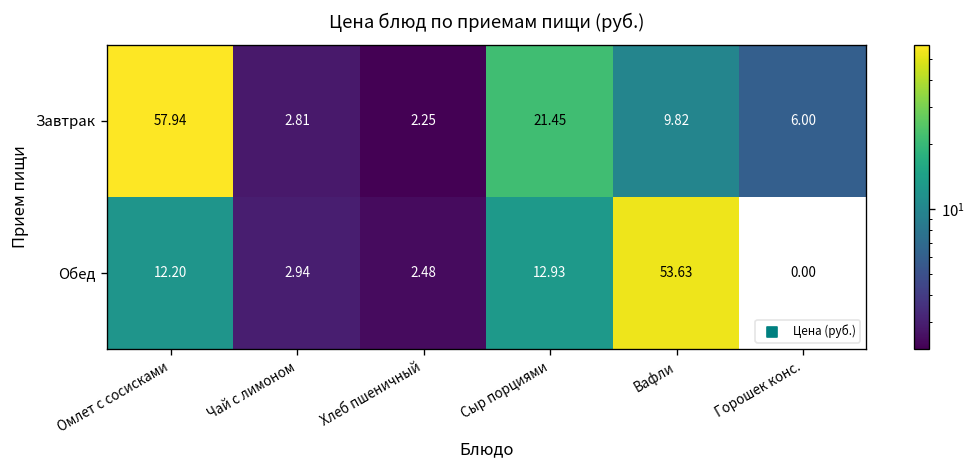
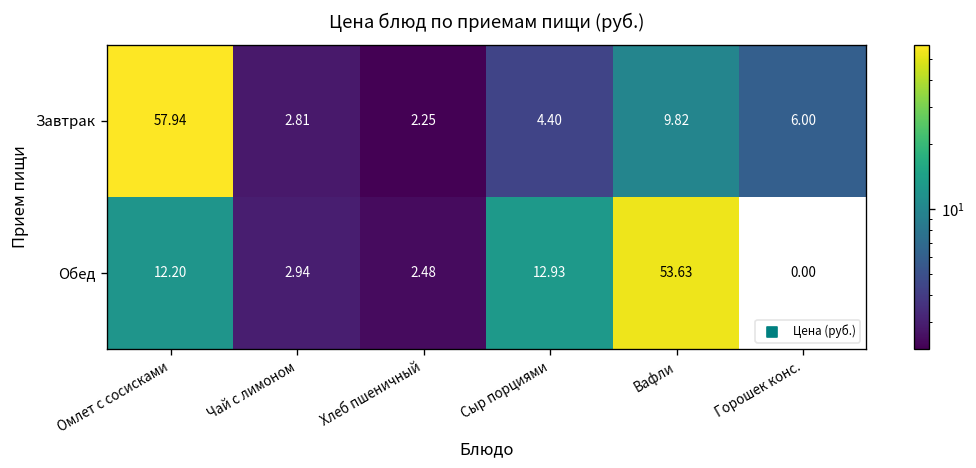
Завтрак, Сыр порциями: 21.45 -> 4.40
